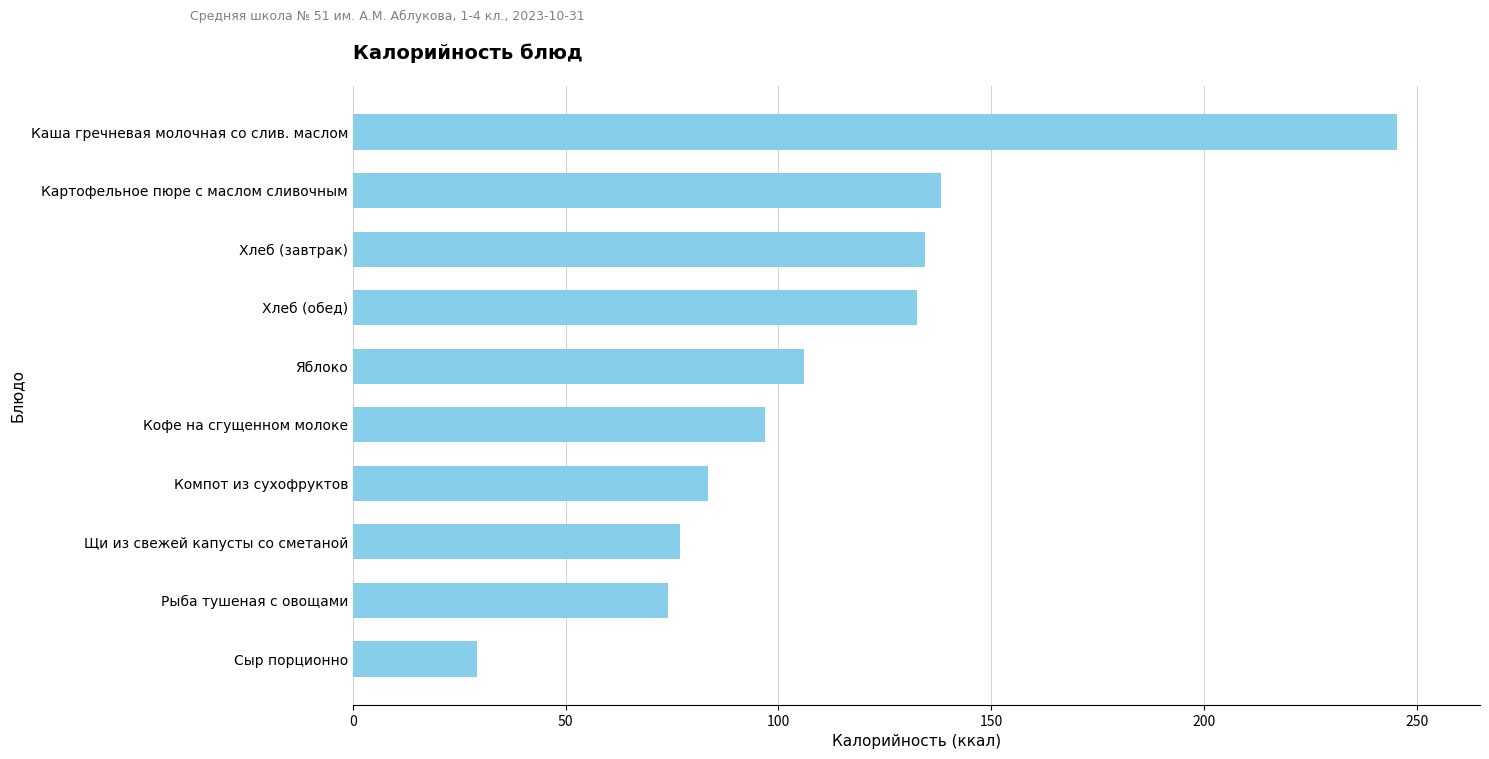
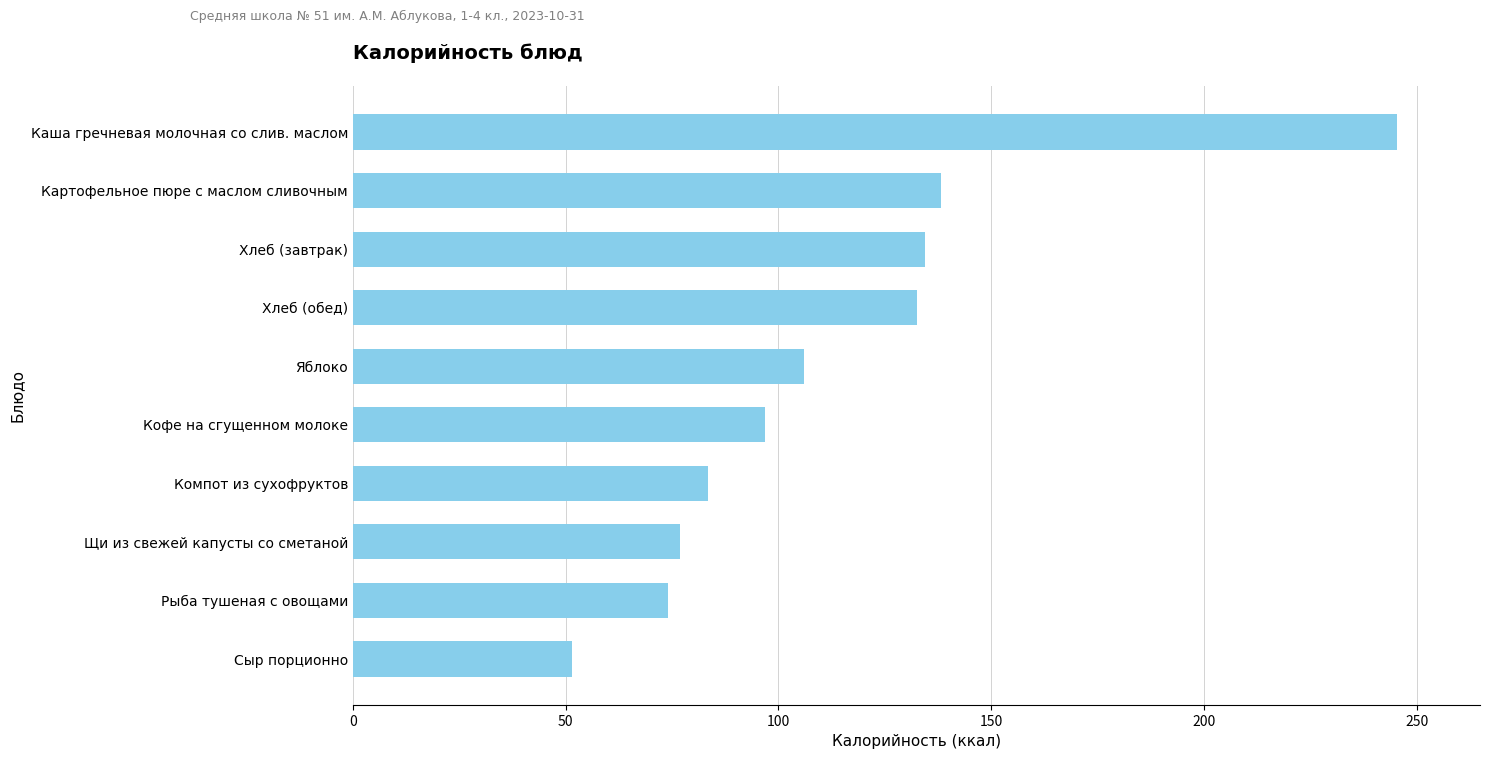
Сыр порционно: 29 -> 52
